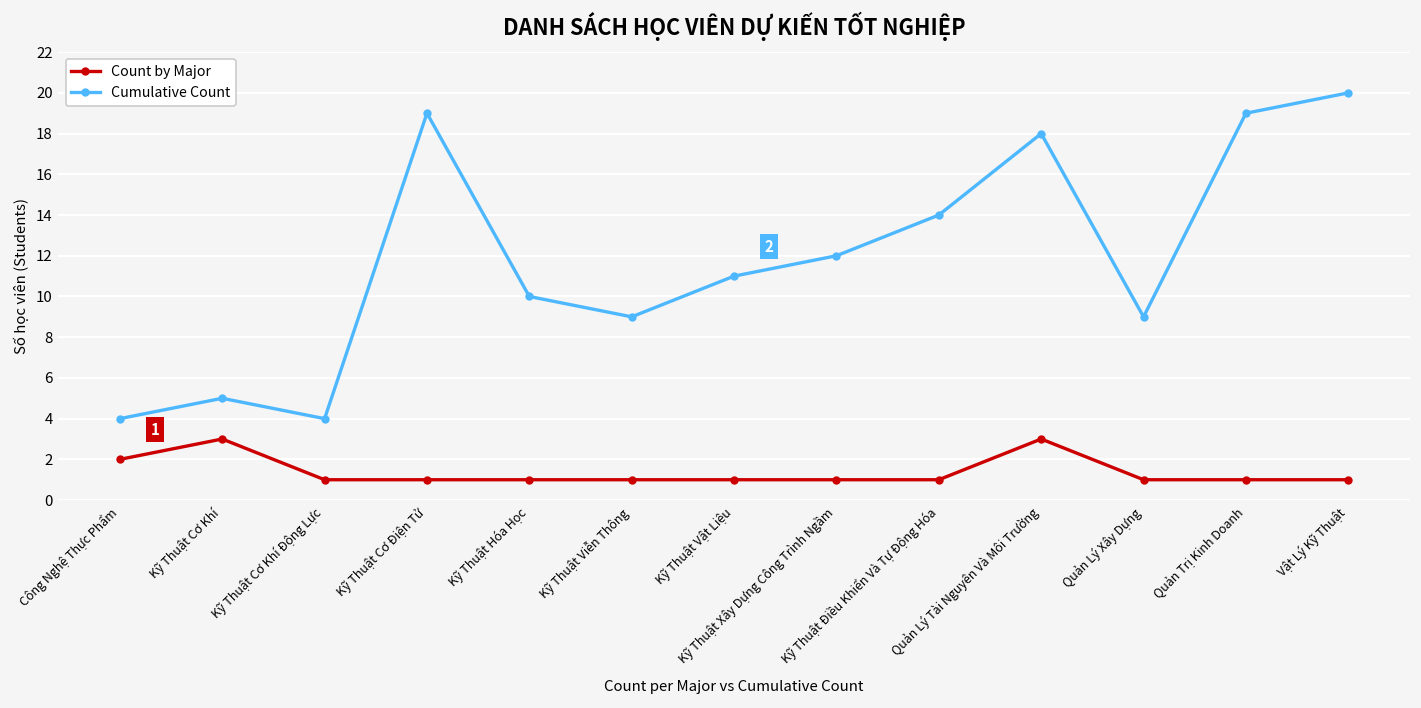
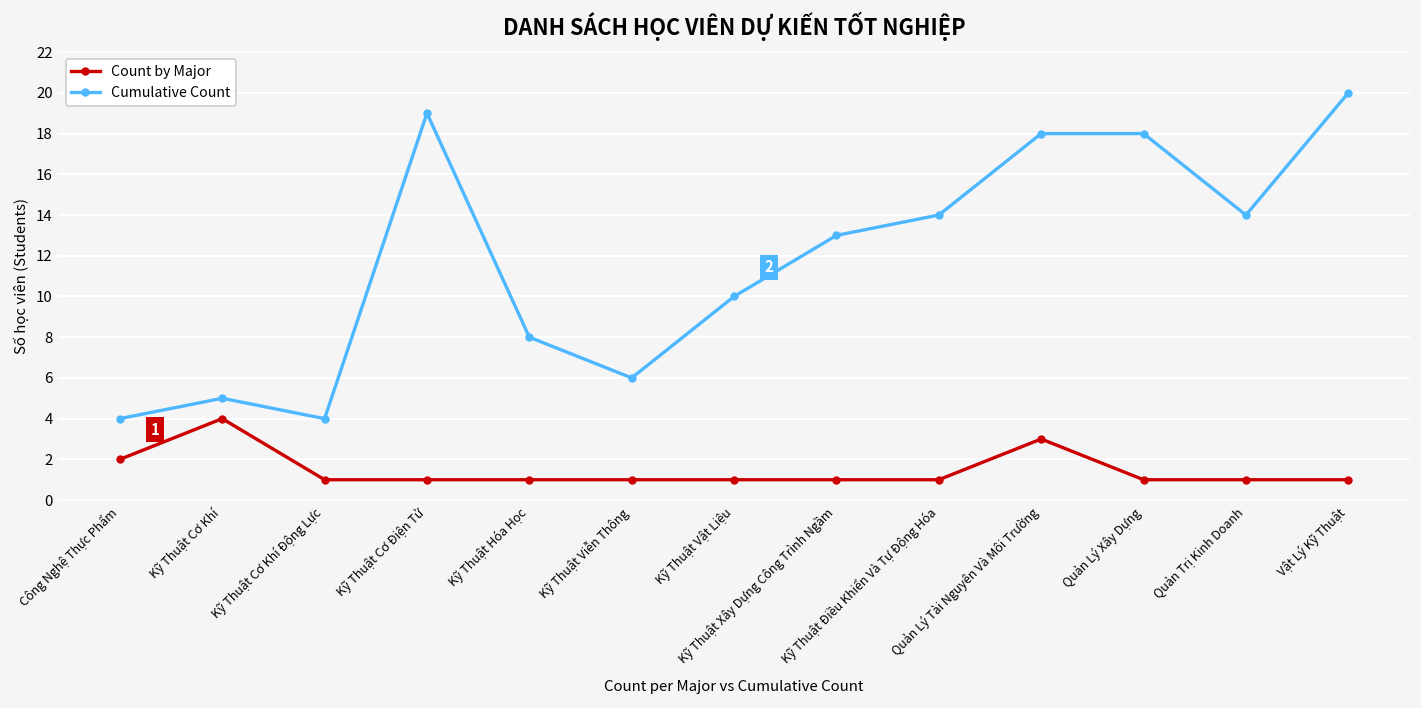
Count by Major, Kỹ Thuật Cơ Khí: 3 -> 4
Cumulative Count, Kỹ Thuật Hóa Học: 10 -> 8
Cumulative Count, Kỹ Thuật Viễn Thông: 9 -> 6
Cumulative Count, Kỹ Thuật Vật Liệu: 11 -> 10
Cumulative Count, Kỹ Thuật Xây Dựng Công Trình Ngầm: 12 -> 13
Cumulative Count, Quản Lý Xây Dựng: 9 -> 18
Cumulative Count, Quản Trị Kinh Doanh: 19 -> 14
